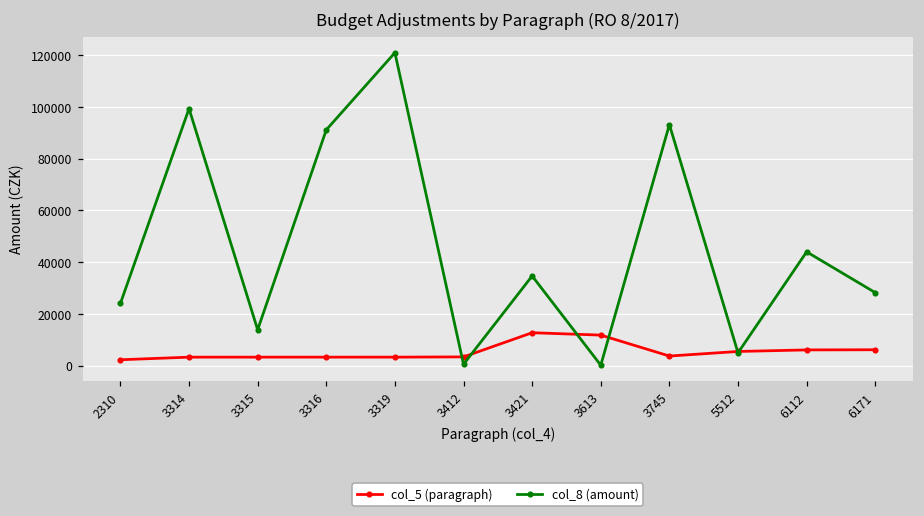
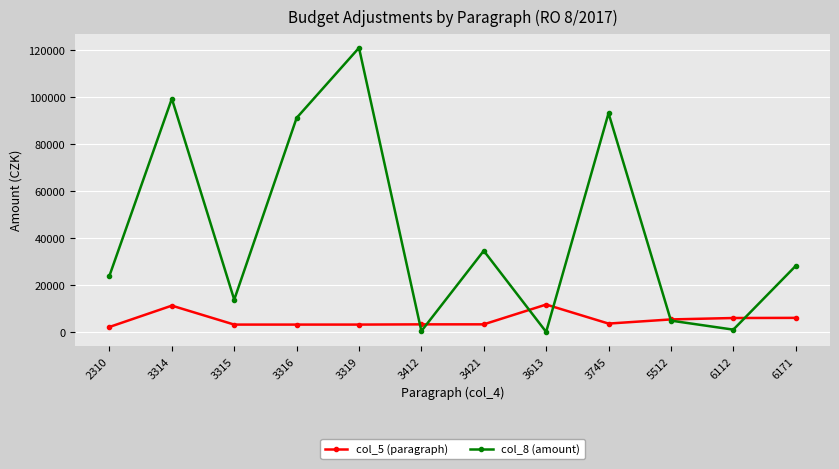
col_5 (paragraph), 3314: 3000 -> 11000
col_5 (paragraph), 3421: 13000 -> 3000
col_8 (amount), 6112: 44000 -> 1000
